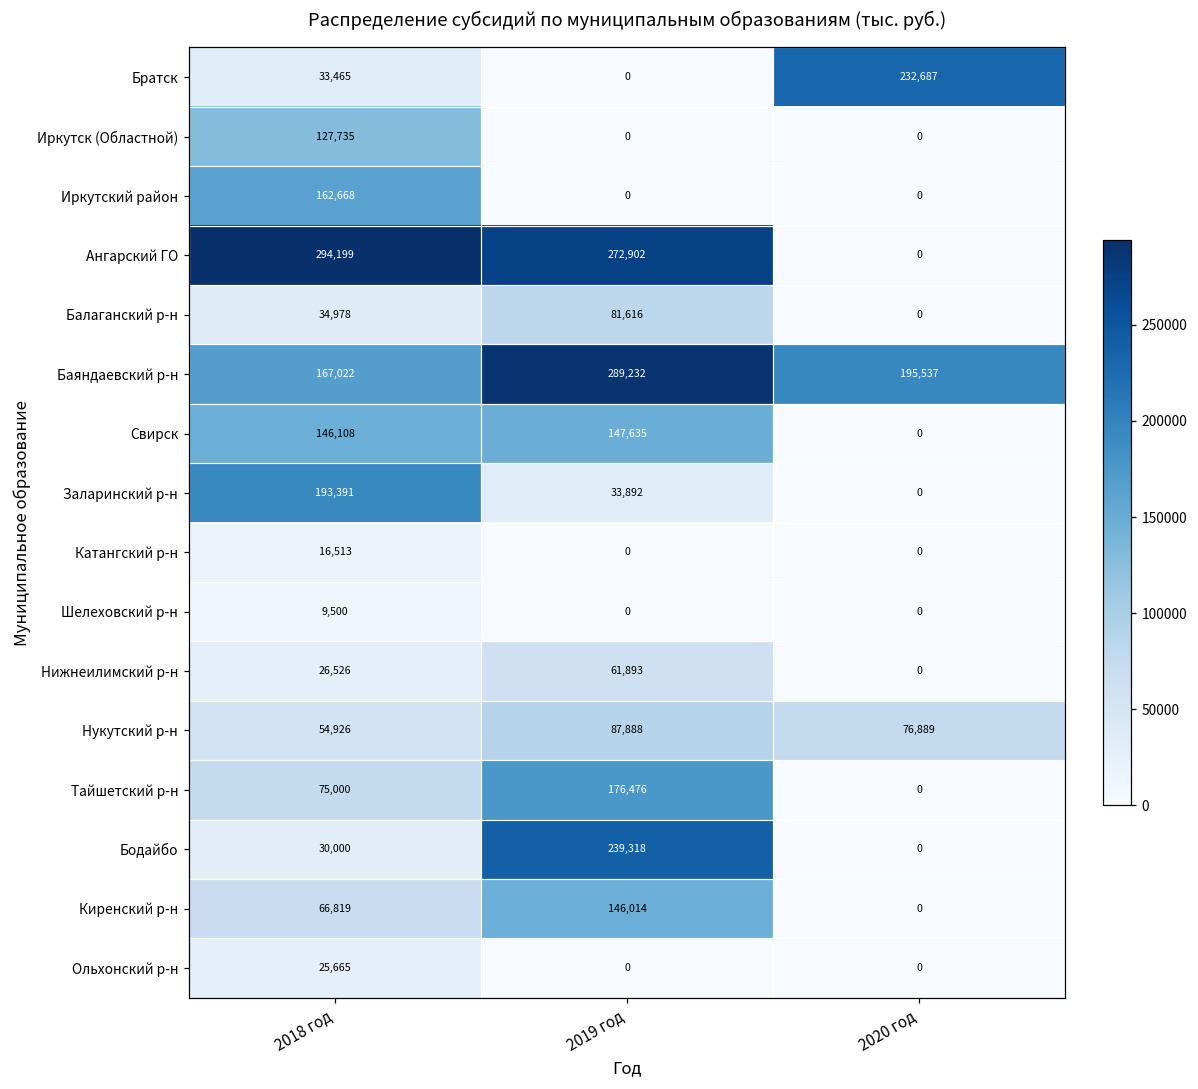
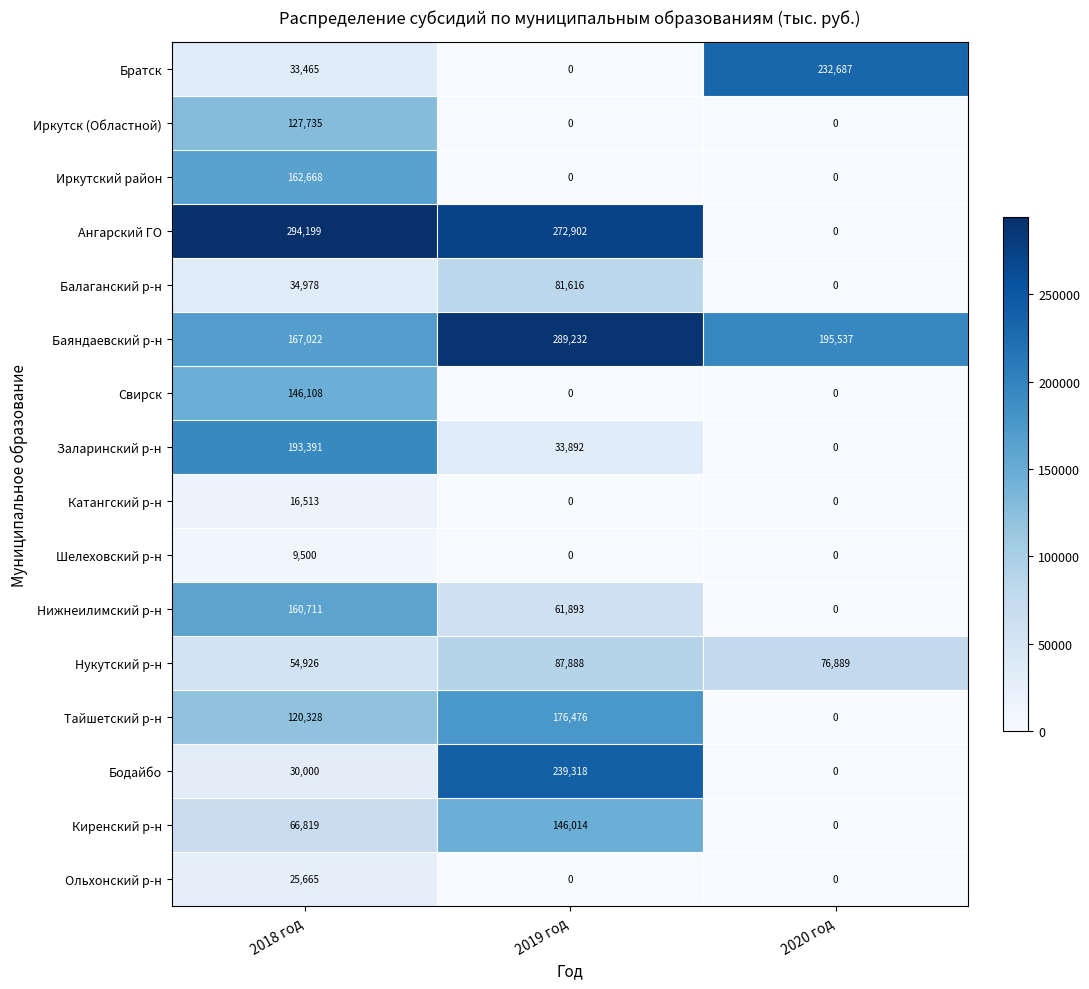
Свирск, 2019 год: 147,635 -> 0
Нижнеилимский р-н, 2018 год: 26,526 -> 160,711
Тайшетский р-н, 2018 год: 75,000 -> 120,328
